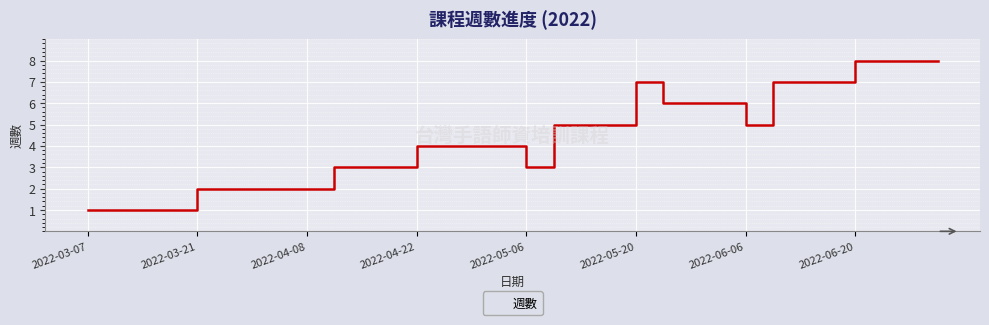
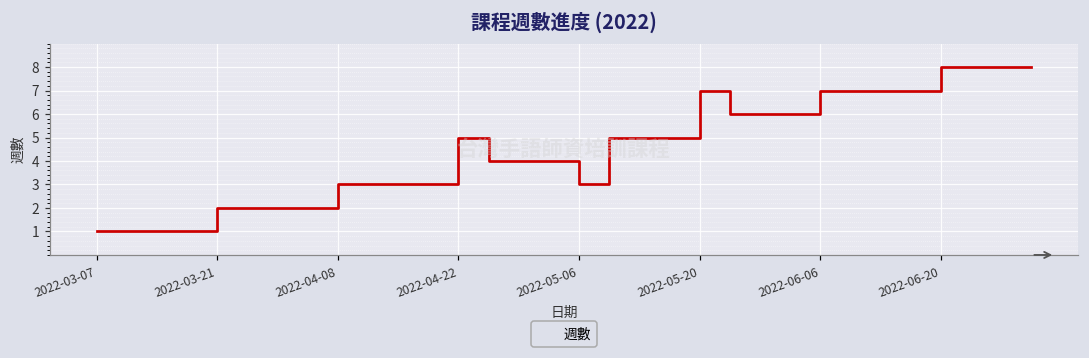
2022-04-08: 2 -> 3
2022-04-22: 4 -> 5
2022-06-06: 5 -> 7
